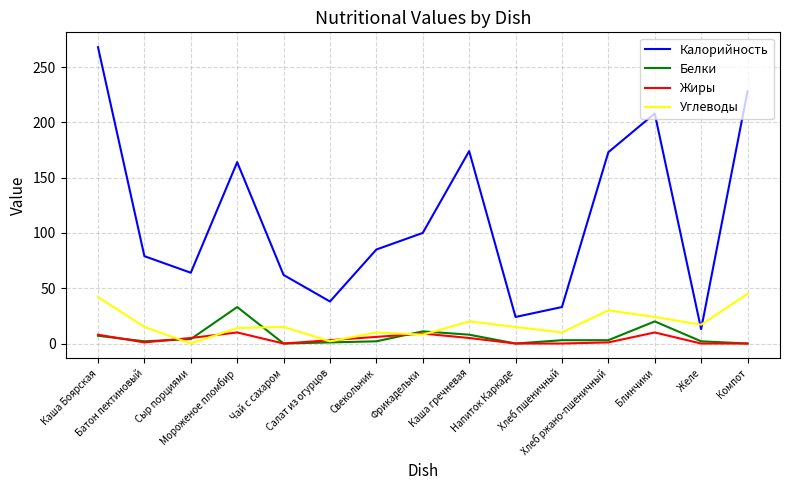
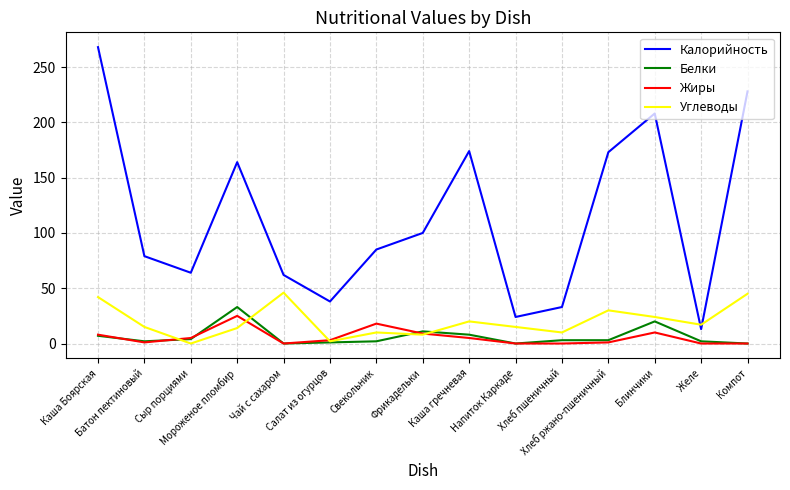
Жиры, Мороженое пломбир: 10 -> 25
Углеводы, Чай с сахаром: 15 -> 46
Жиры, Свекольник: 6 -> 18
